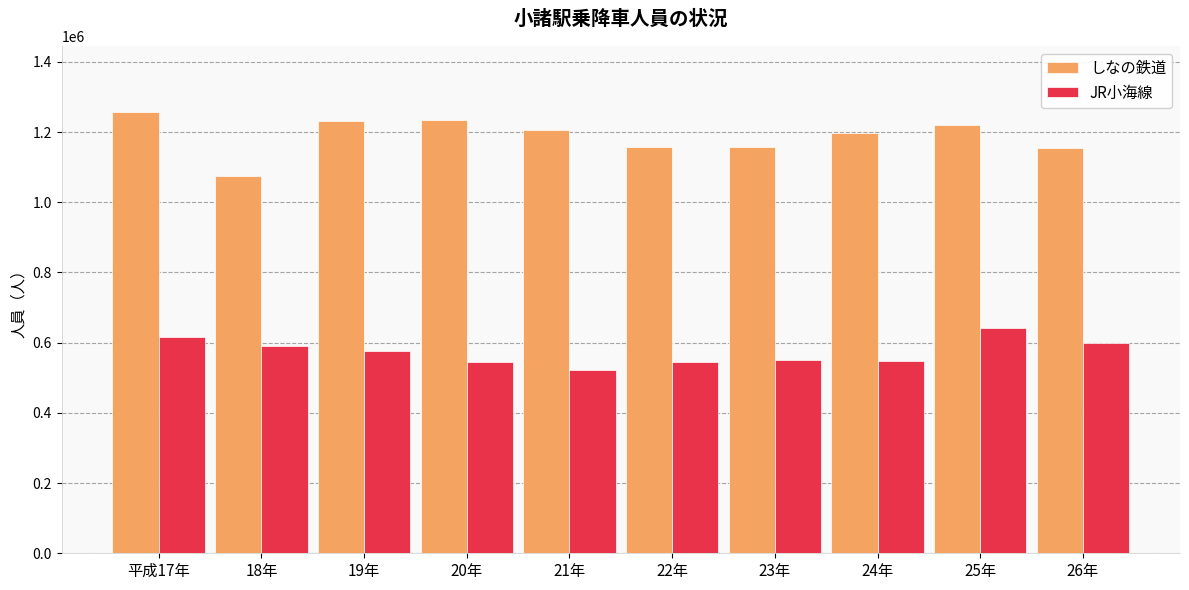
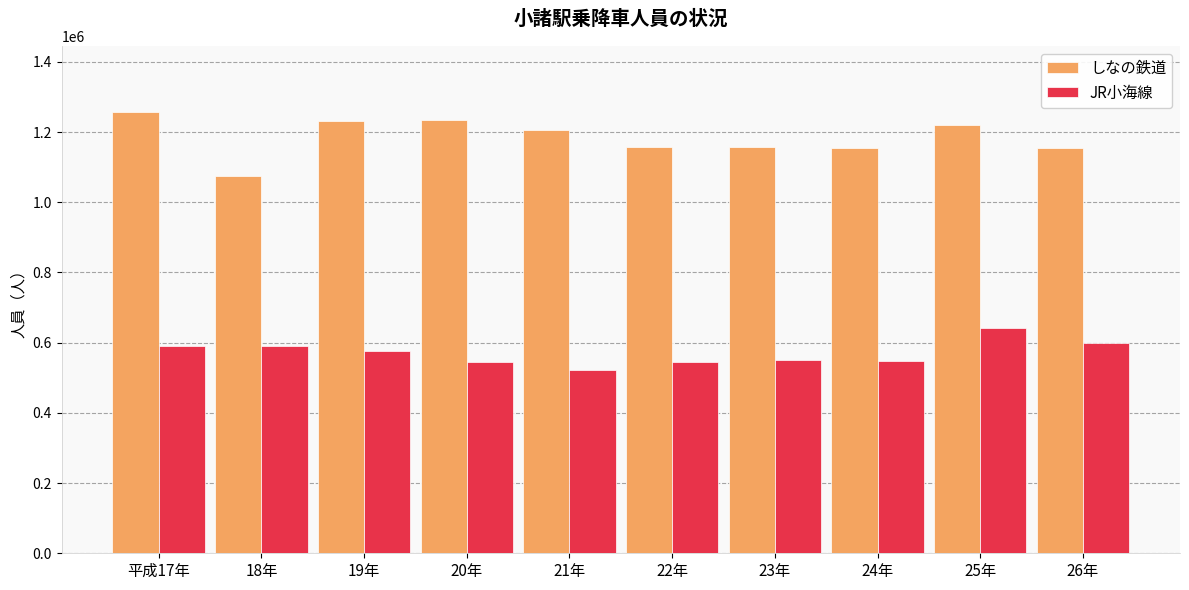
JR小海線, 平成17年: 620000 -> 590000
しなの鉄道, 24年: 1200000 -> 1160000
